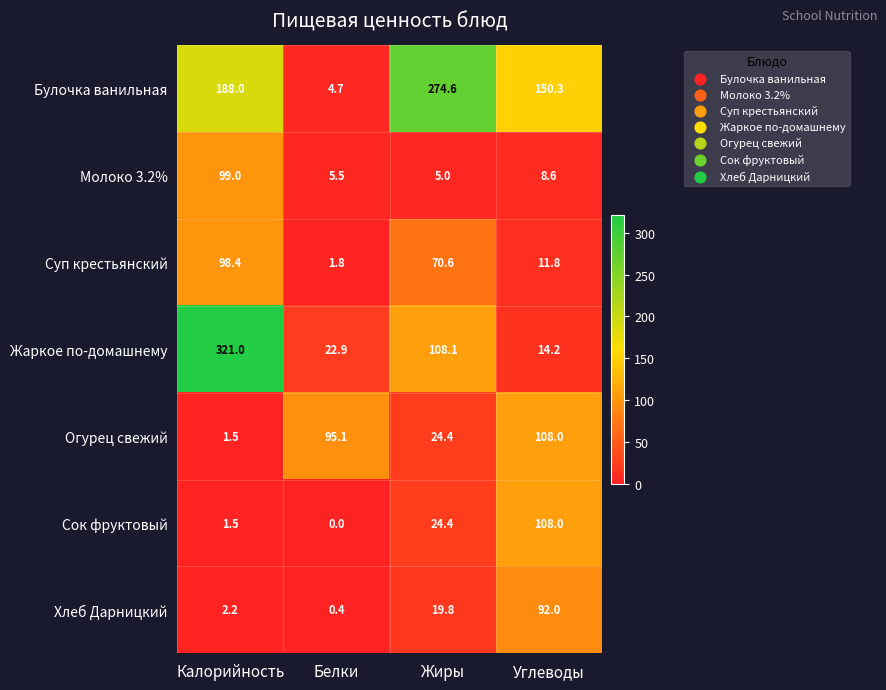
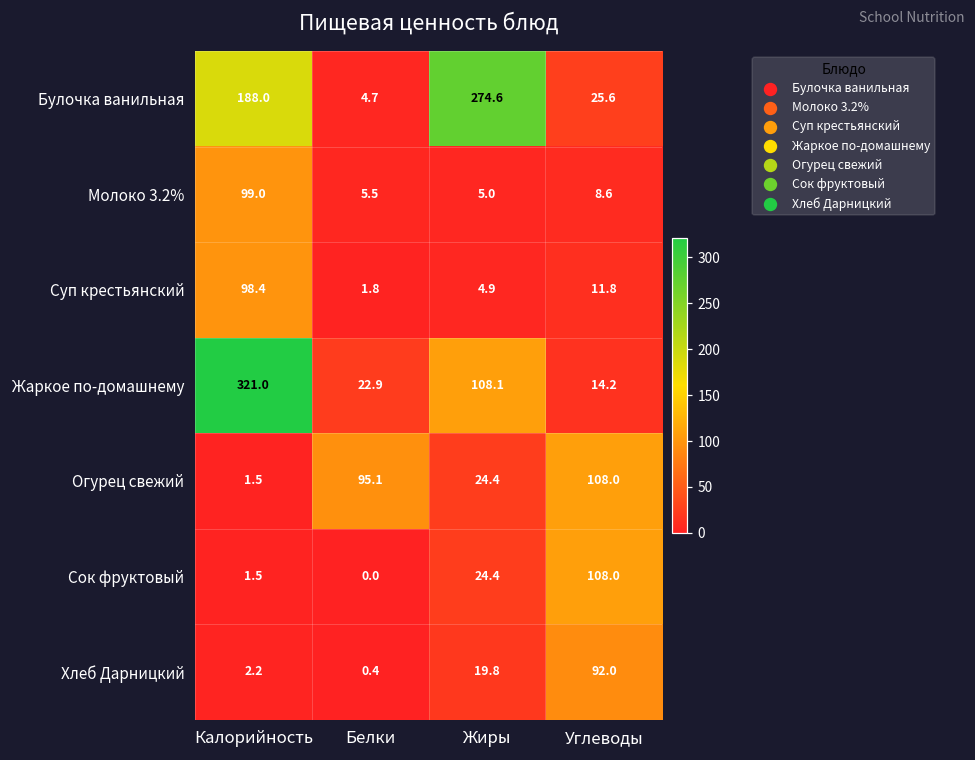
Булочка ванильная, Углеводы: 150.3 -> 25.6
Суп крестьянский, Жиры: 70.6 -> 4.9
